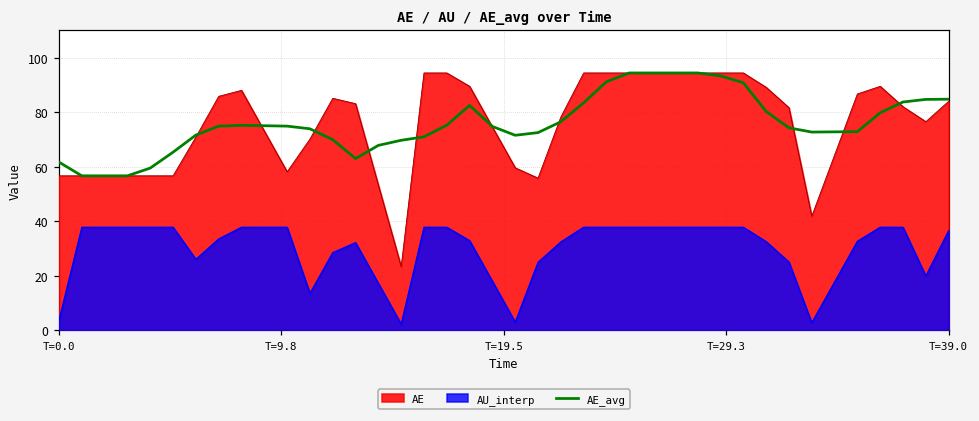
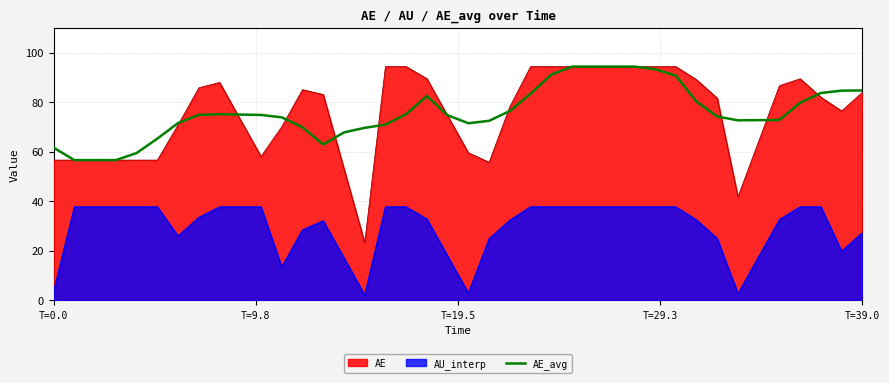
AU_interp, T=39.0: 36 -> 27
